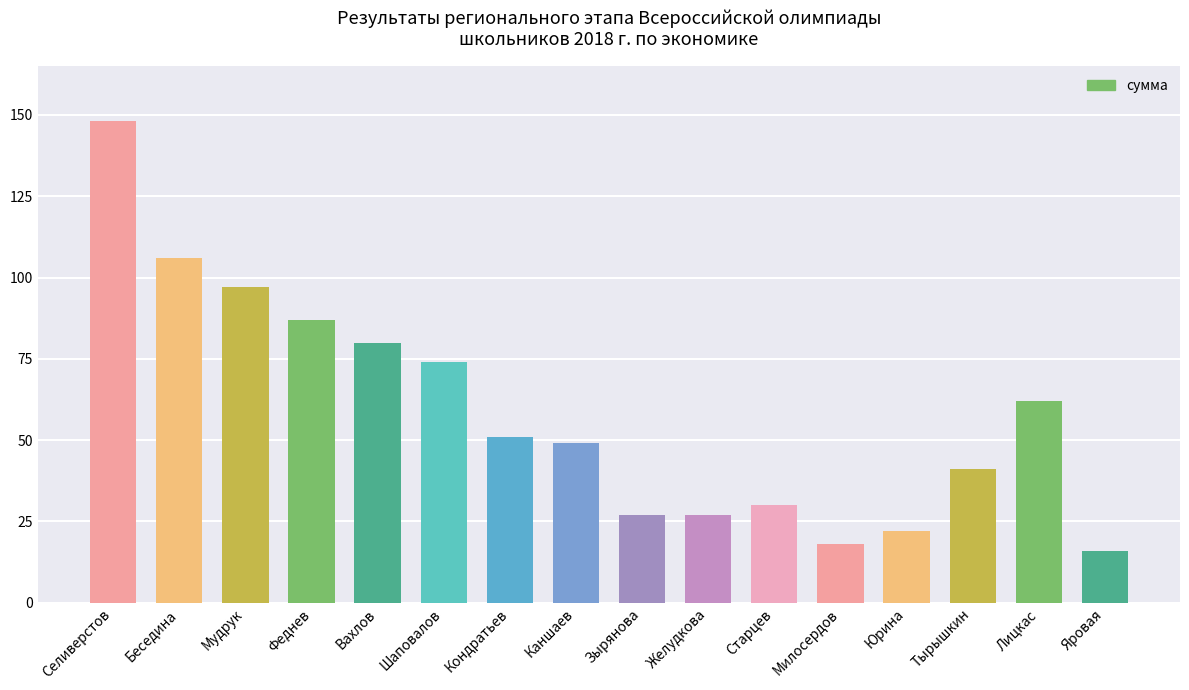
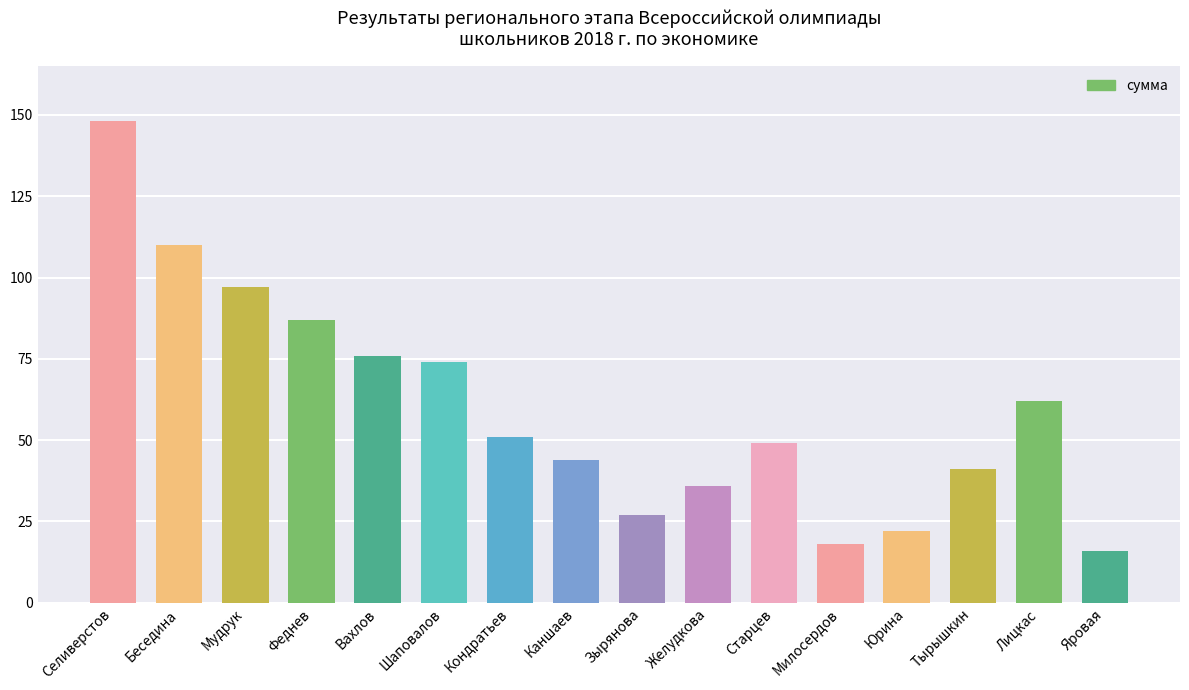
Беседина: 106 -> 110
Вахлов: 80 -> 76
Каншаев: 49 -> 44
Желудкова: 27 -> 36
Старцев: 30 -> 49
